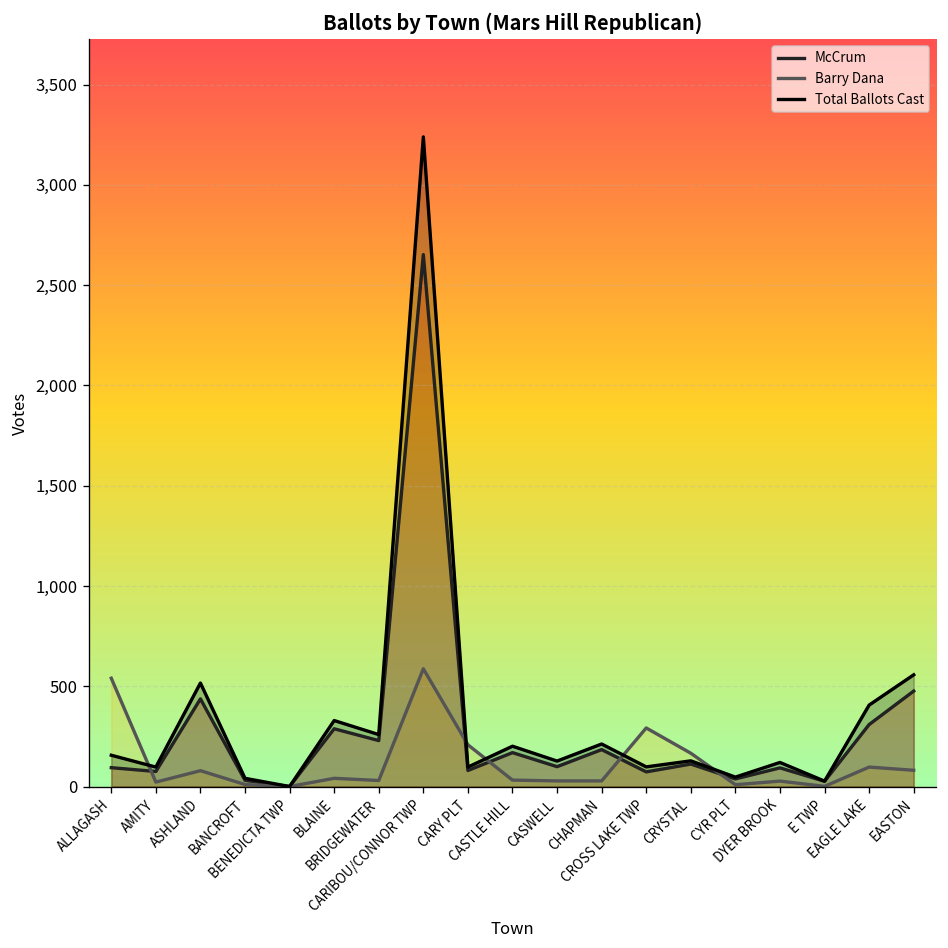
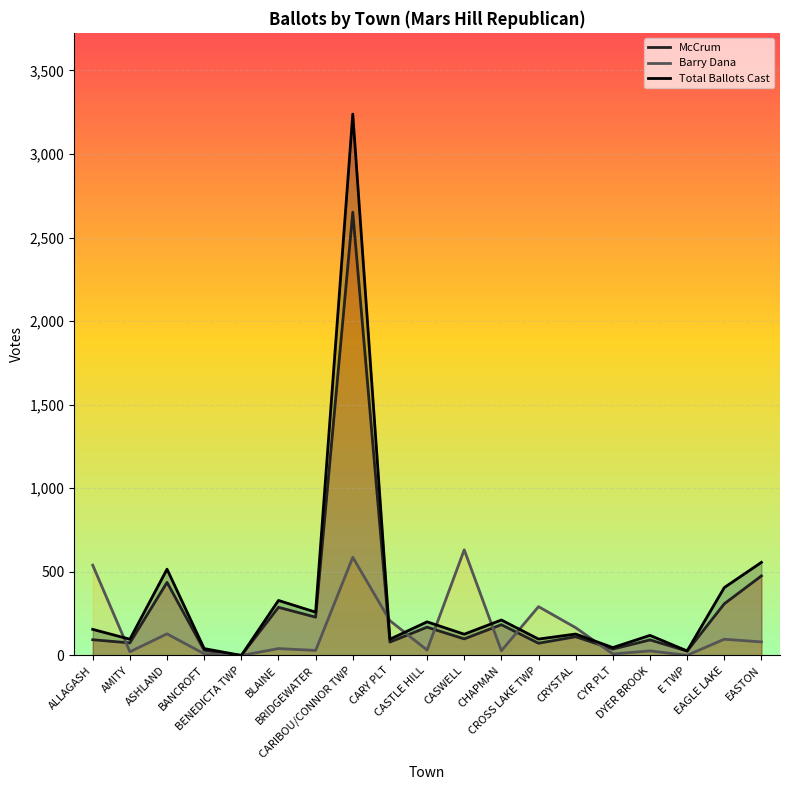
Barry Dana, ASHLAND: 80 -> 130
Barry Dana, CASWELL: 30 -> 630
